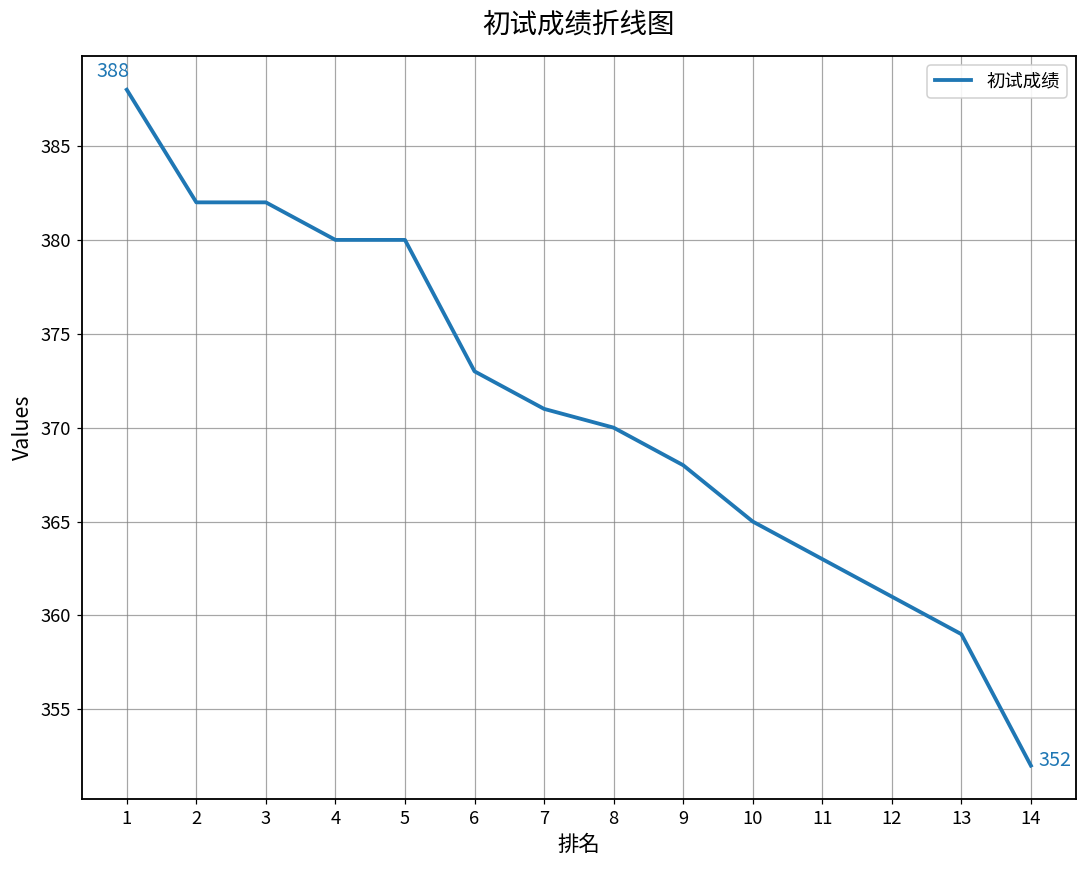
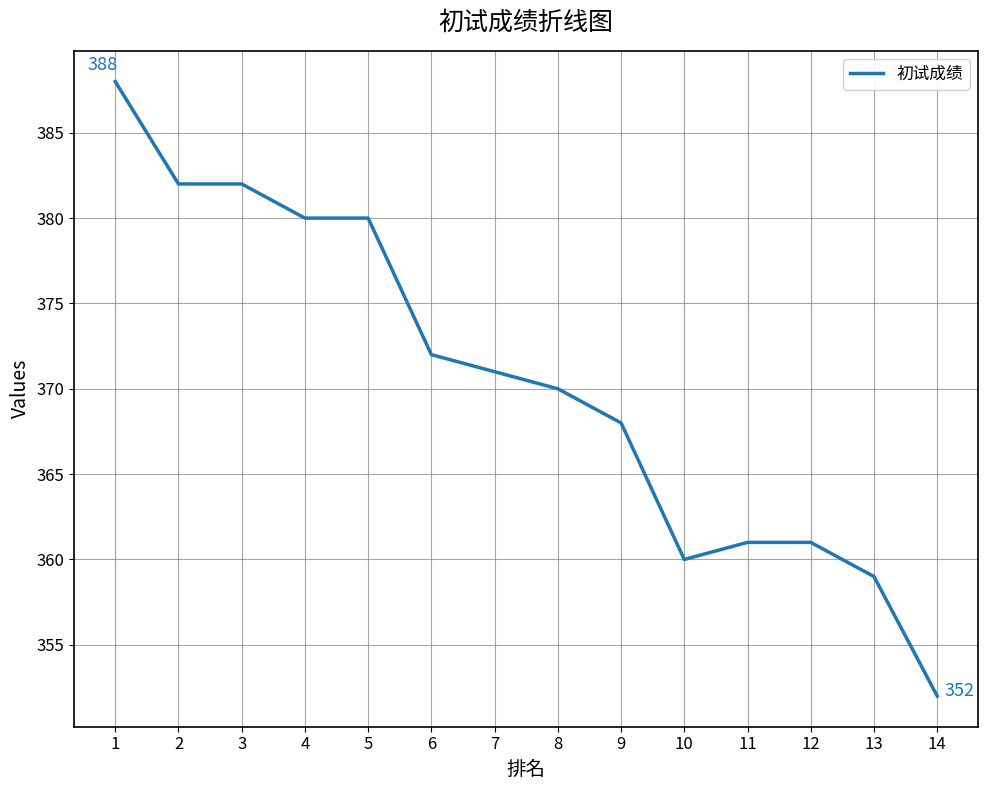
6: 373 -> 372
10: 365 -> 360
11: 363 -> 361
